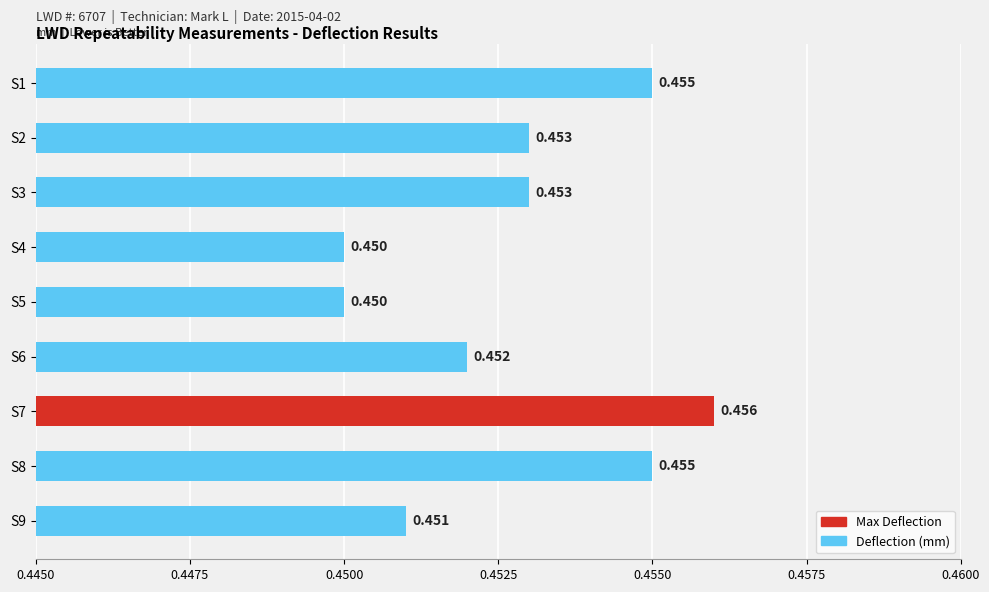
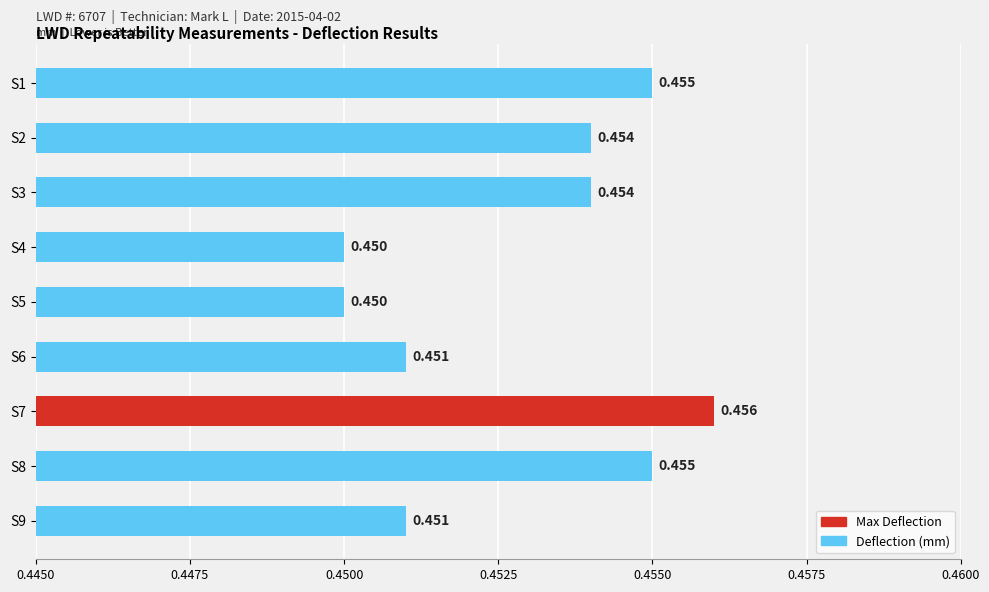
S2: 0.453 -> 0.454
S3: 0.453 -> 0.454
S6: 0.452 -> 0.451
